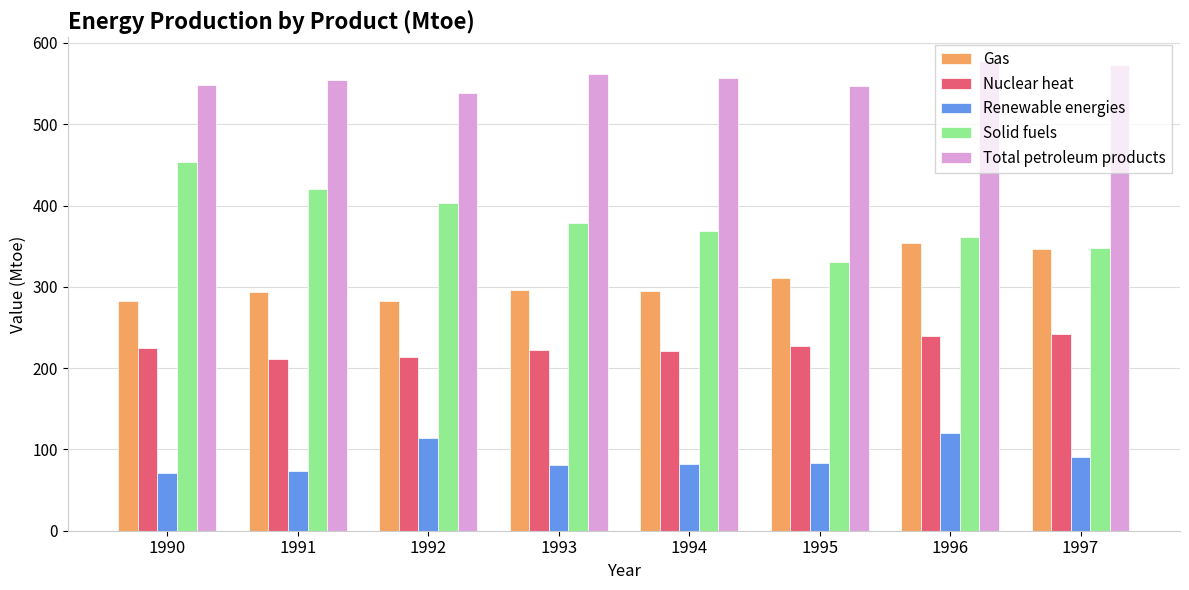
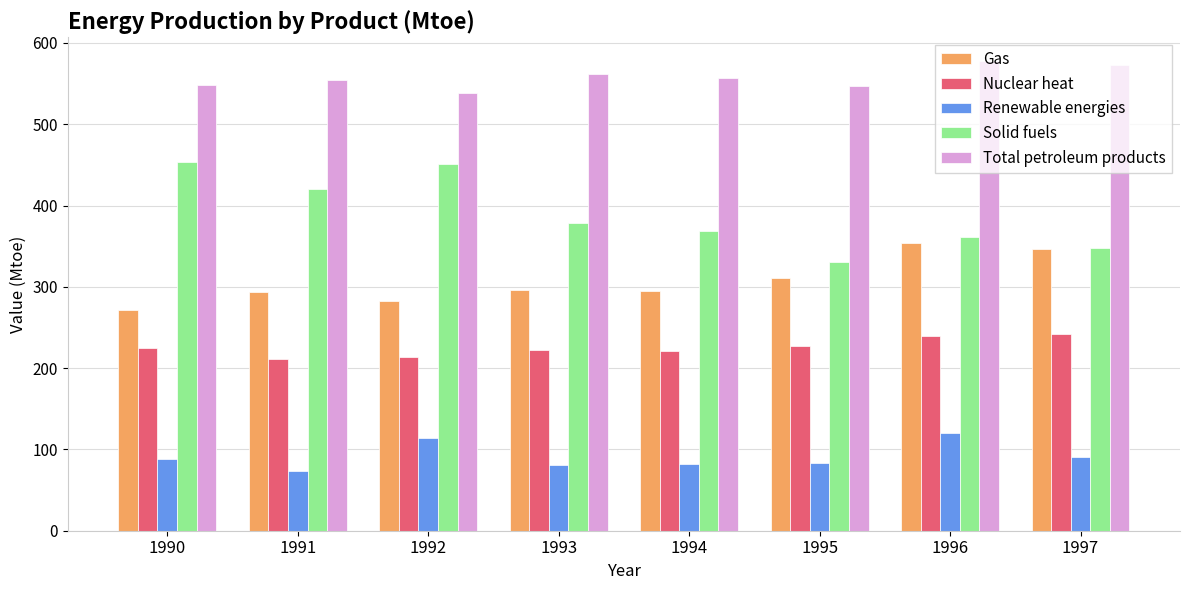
Gas, 1990: 280 -> 270
Renewable energies, 1990: 70 -> 90
Solid fuels, 1992: 400 -> 450
